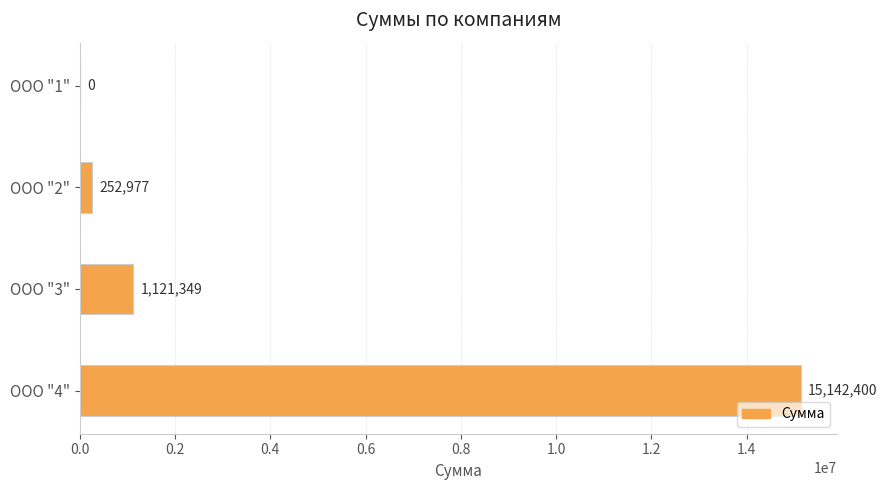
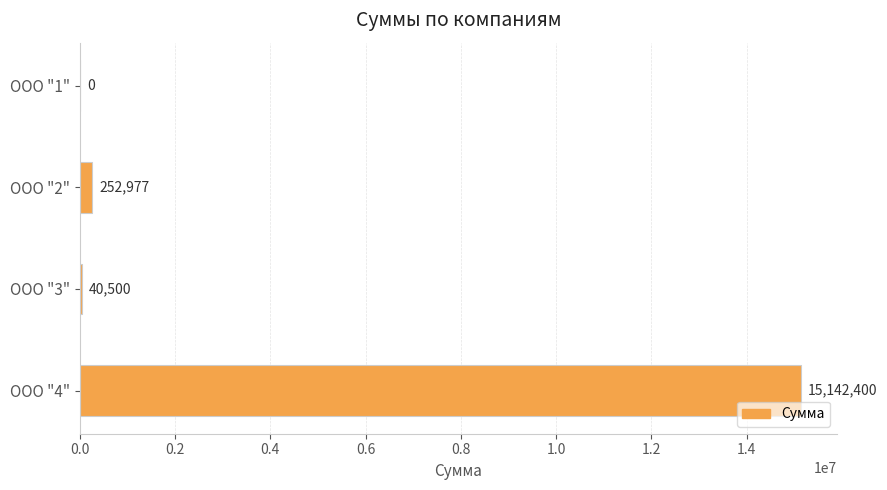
ООО "3": 1,121,349 -> 40,500
